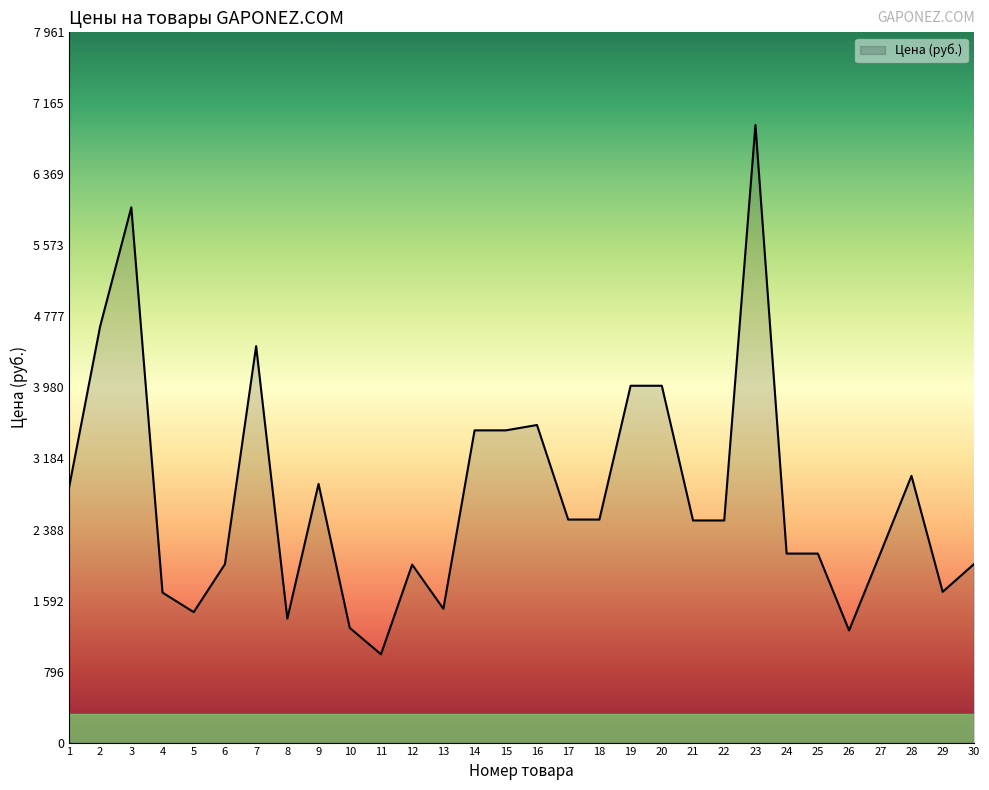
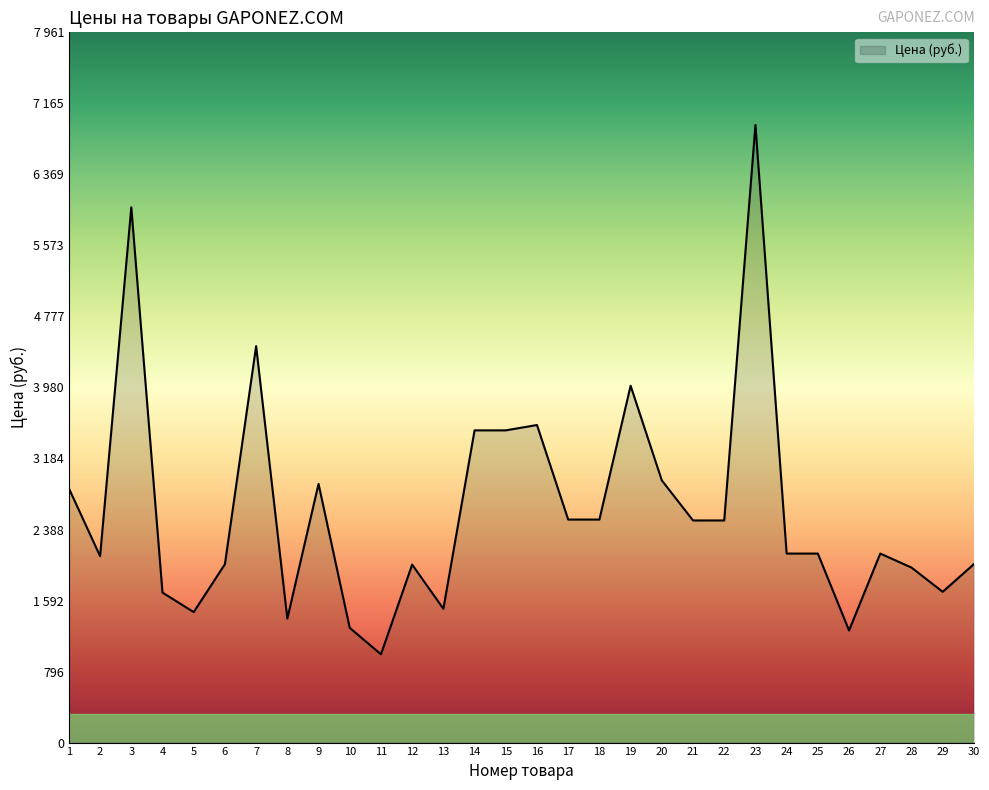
2: 4700 -> 2100
20: 4000 -> 2900
28: 3000 -> 2000
